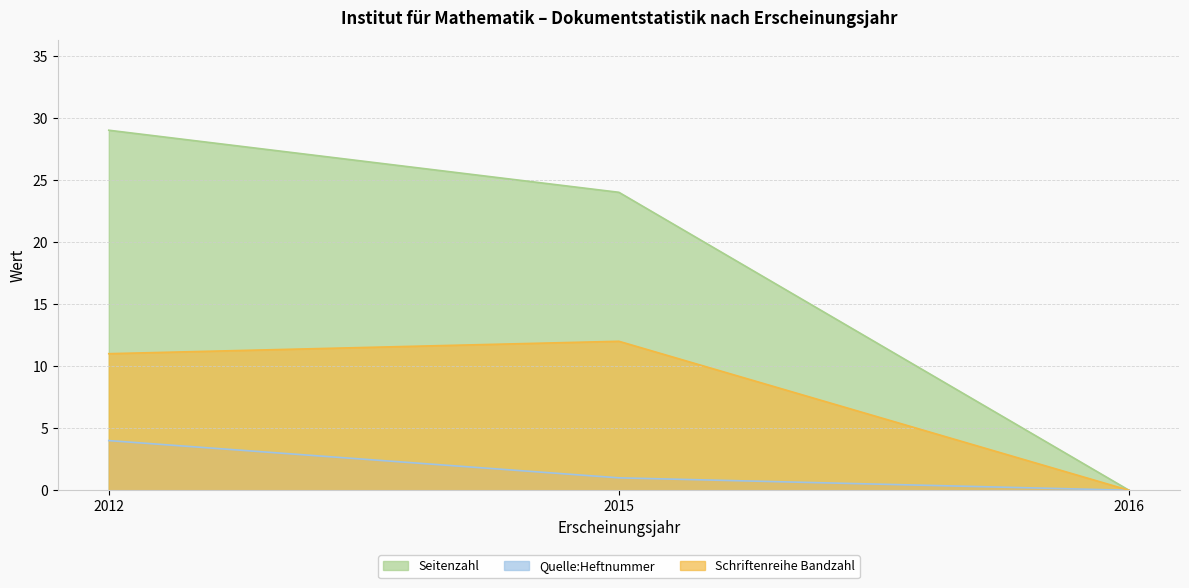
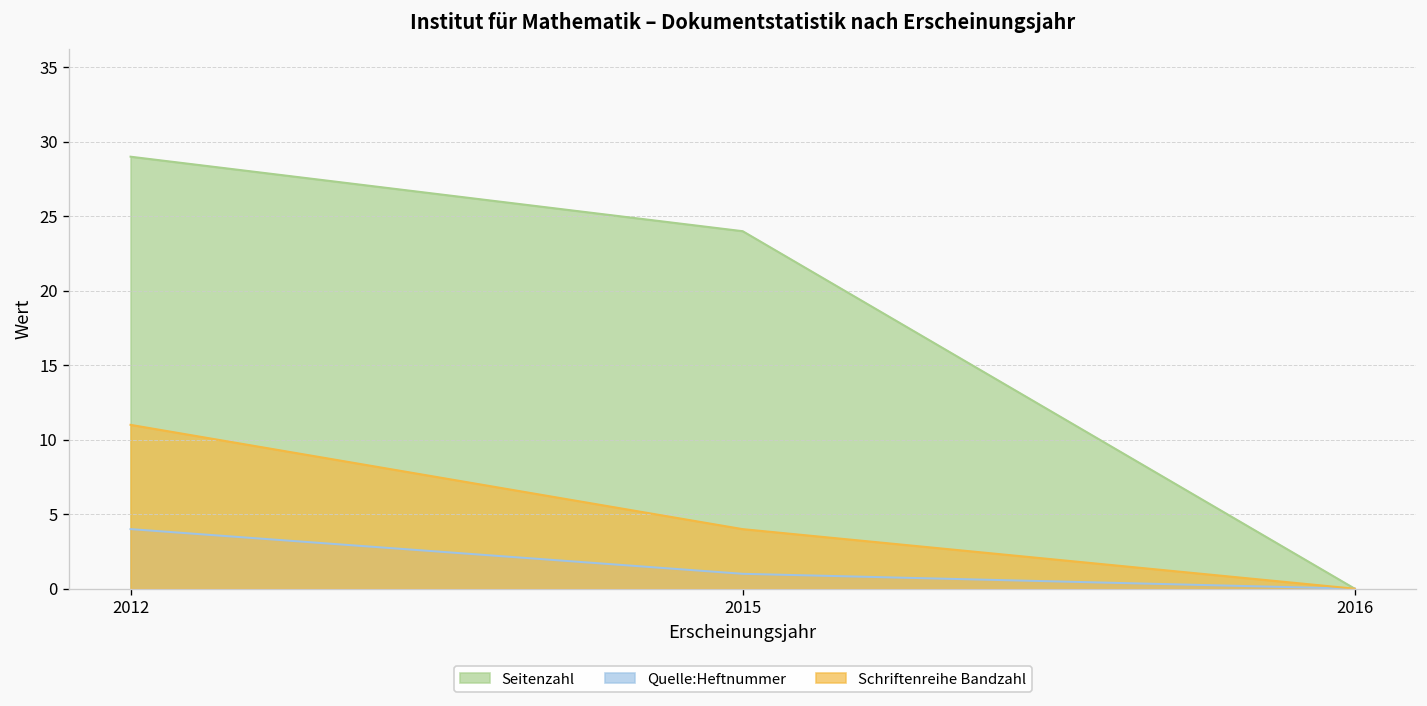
Schriftenreihe Bandzahl, 2015: 12 -> 4
